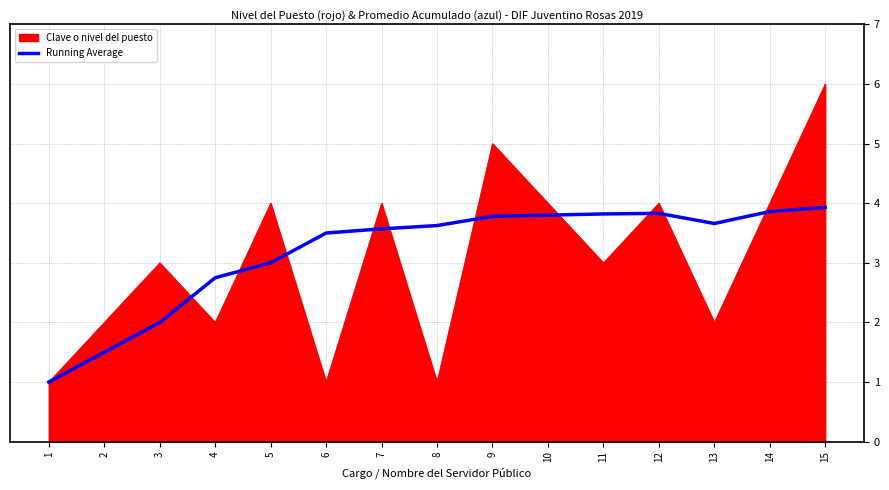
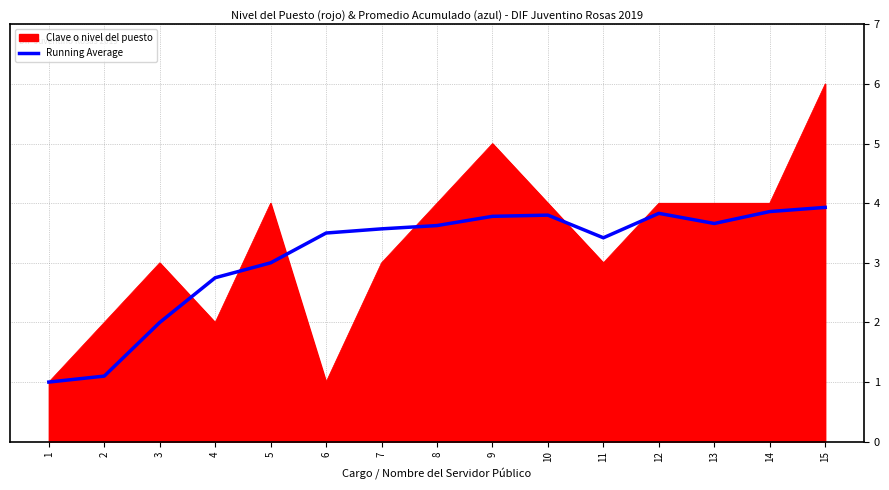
Running Average, 2: 1.5 -> 1.1
Clave o nivel del puesto, 7: 4 -> 3
Clave o nivel del puesto, 8: 1 -> 4
Running Average, 11: 3.8 -> 3.4
Clave o nivel del puesto, 13: 2 -> 4
